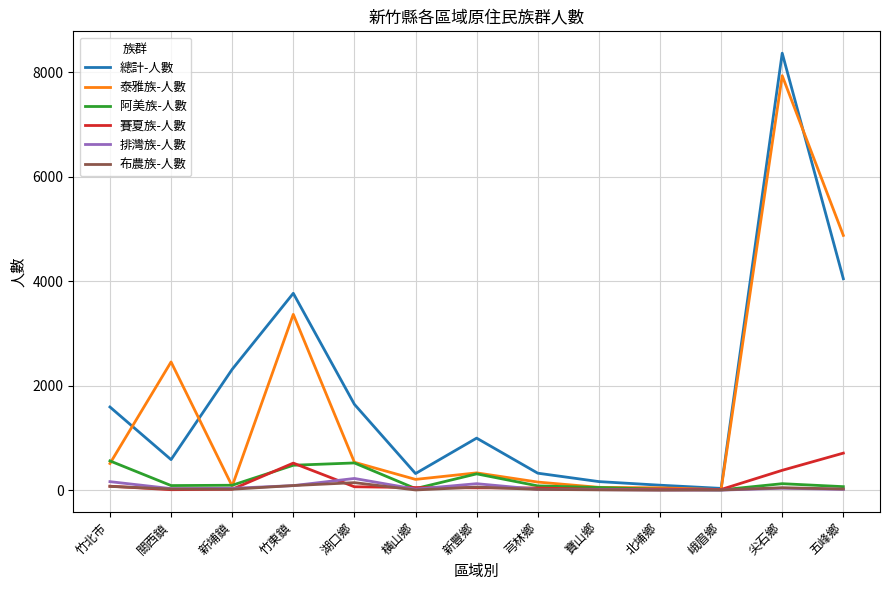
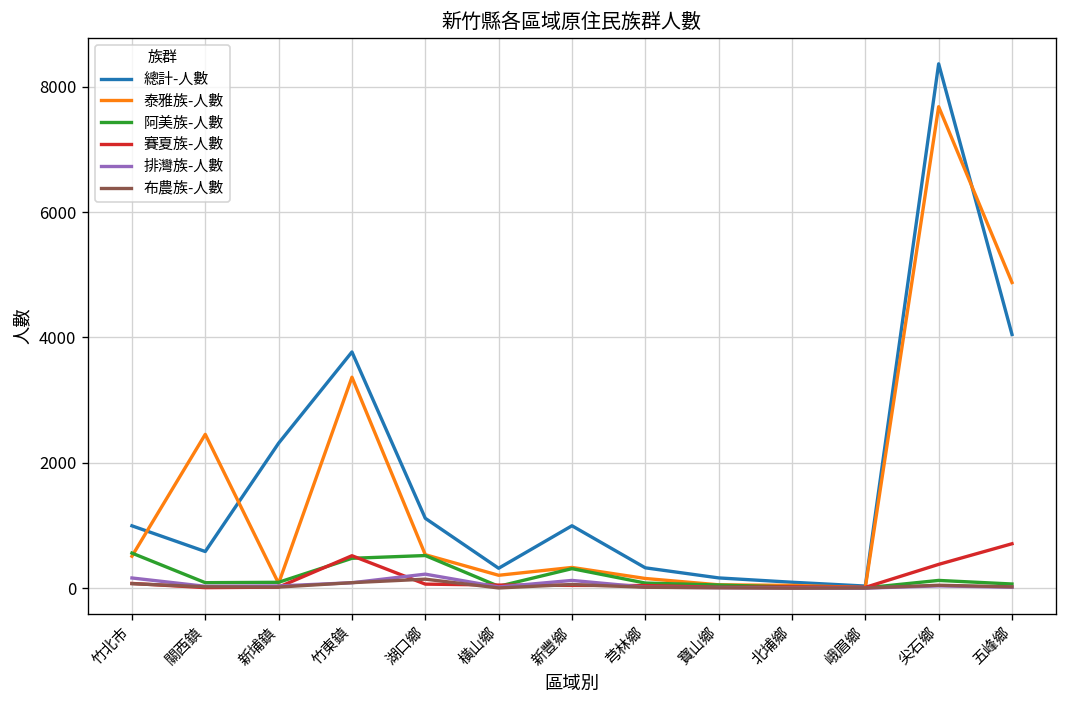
總計-人數, 竹北市: 1600 -> 1000
總計-人數, 湖口鄉: 1600 -> 1100
泰雅族-人數, 尖石鄉: 7900 -> 7700
